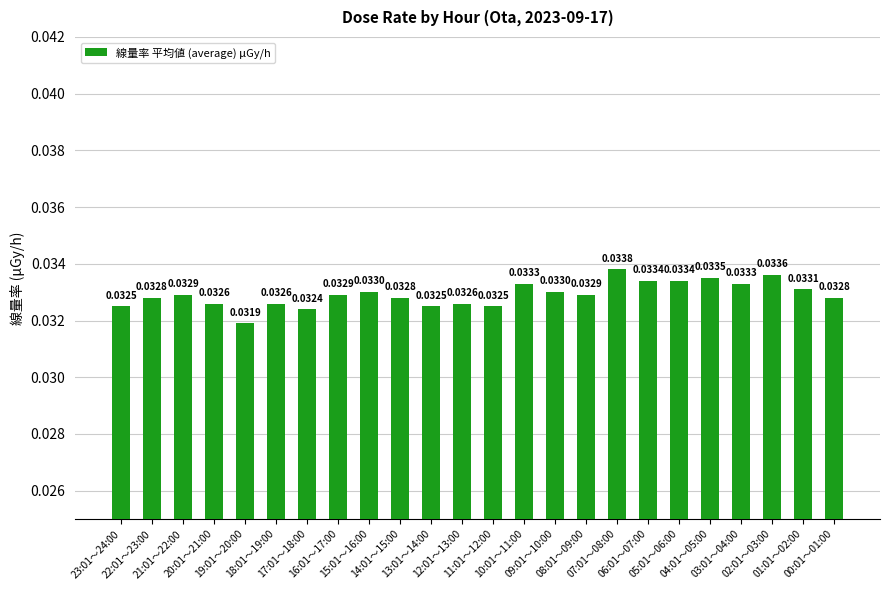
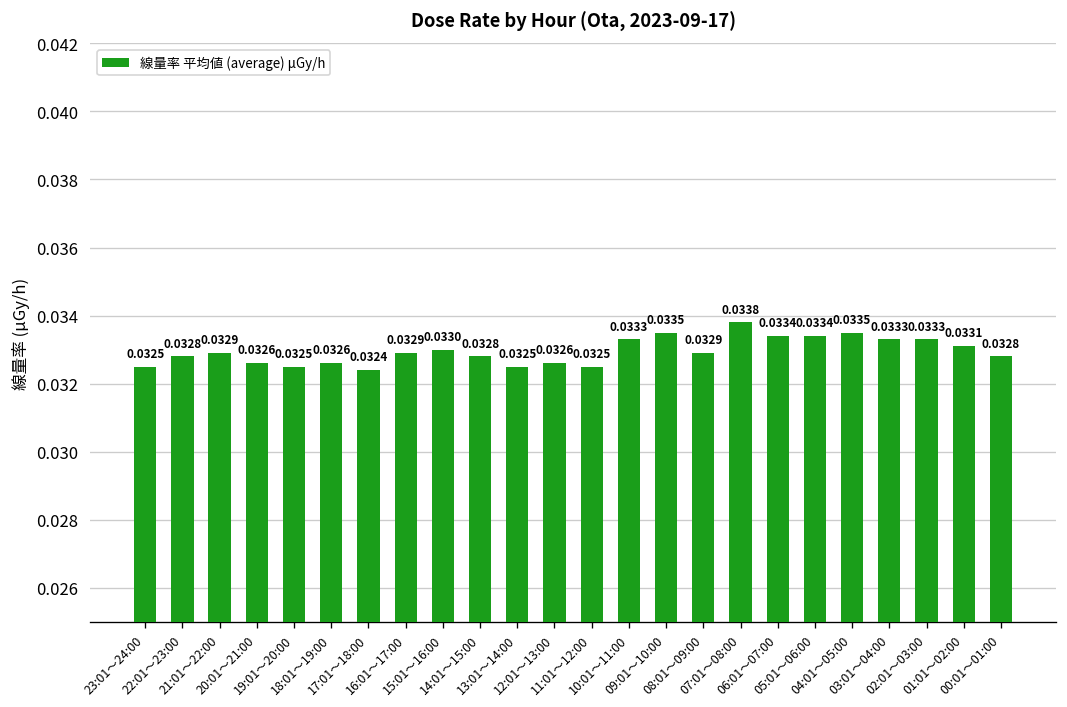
19:01～20:00: 0.0319 -> 0.0325
09:01～10:00: 0.0330 -> 0.0335
02:01～03:00: 0.0336 -> 0.0333
